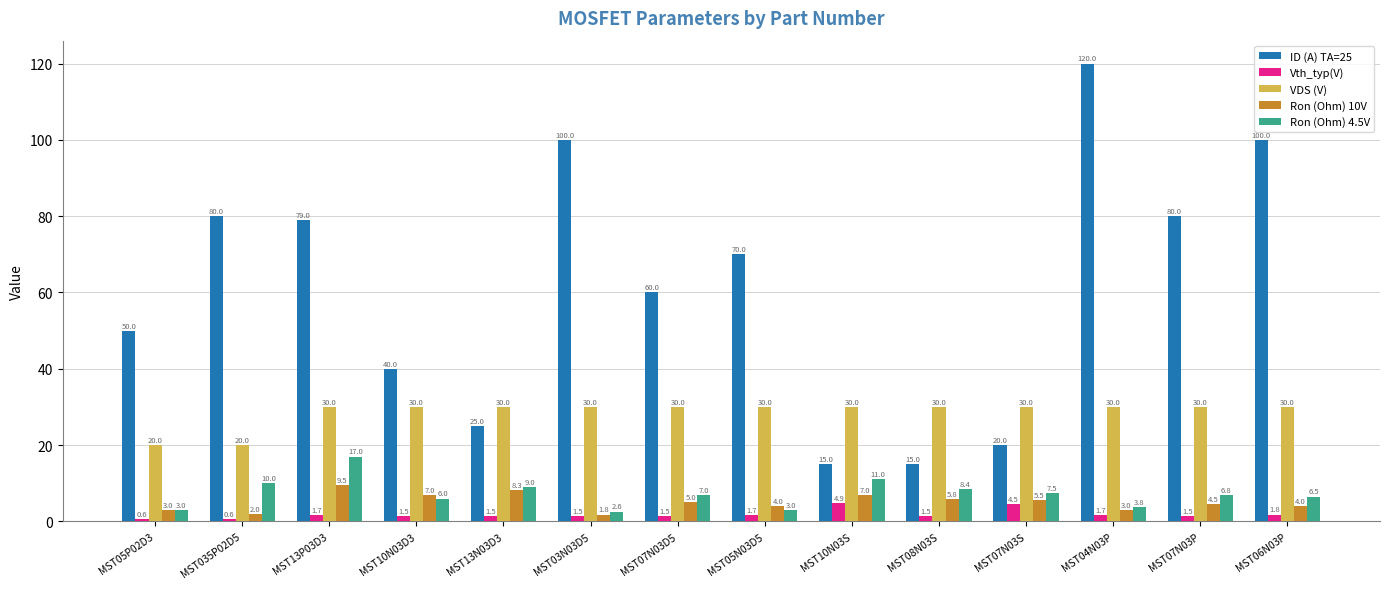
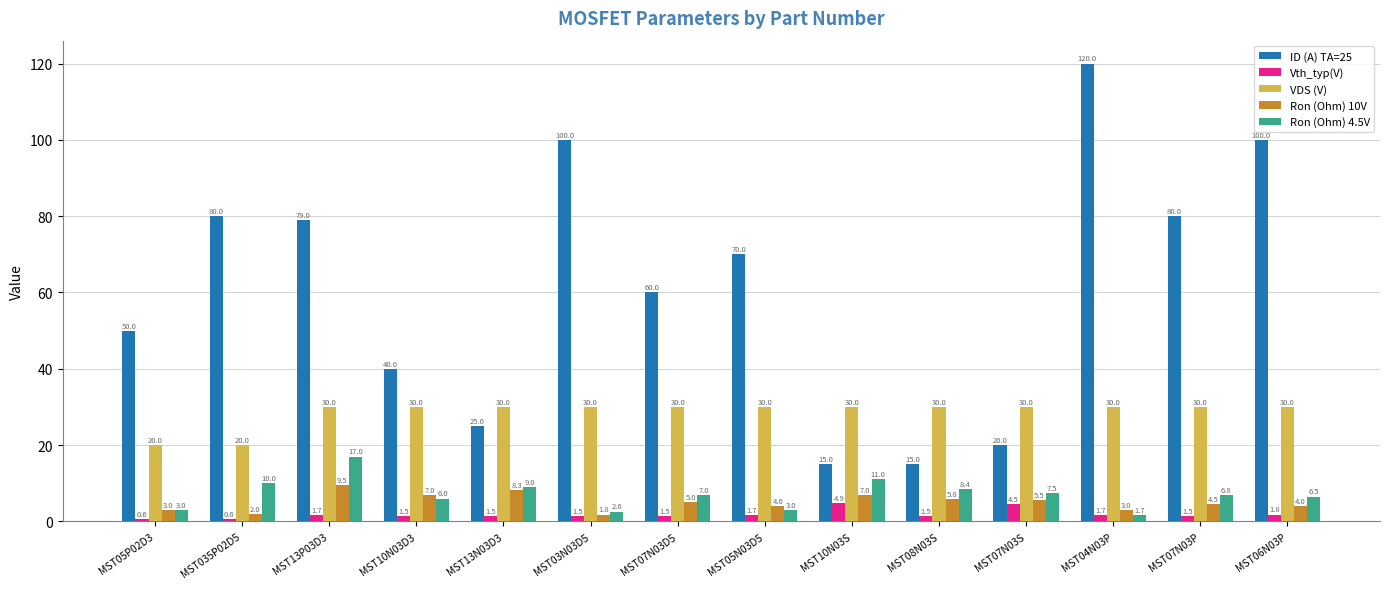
Ron (Ohm) 4.5V, MST04N03P: 3.8 -> 1.7
